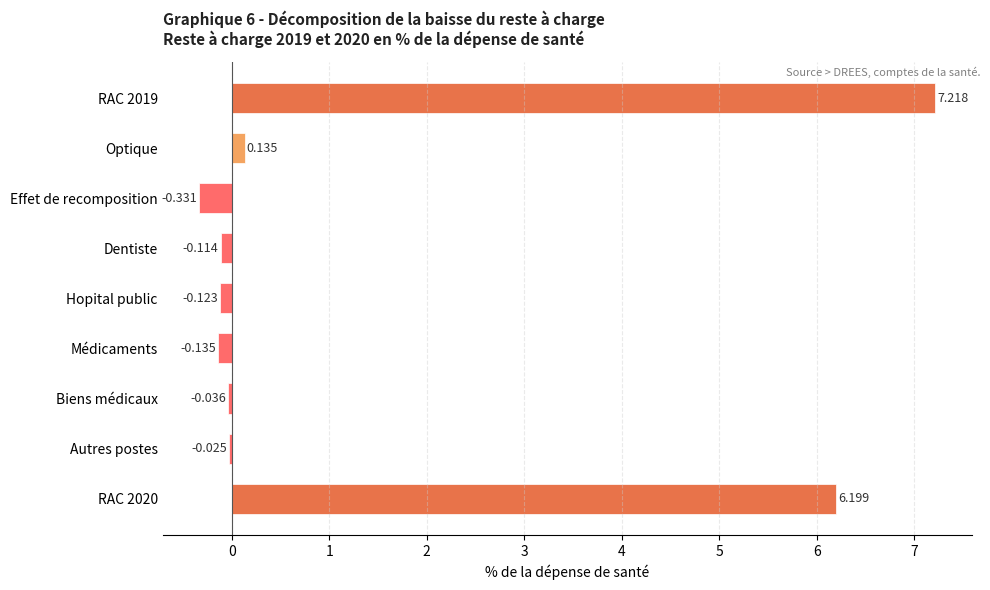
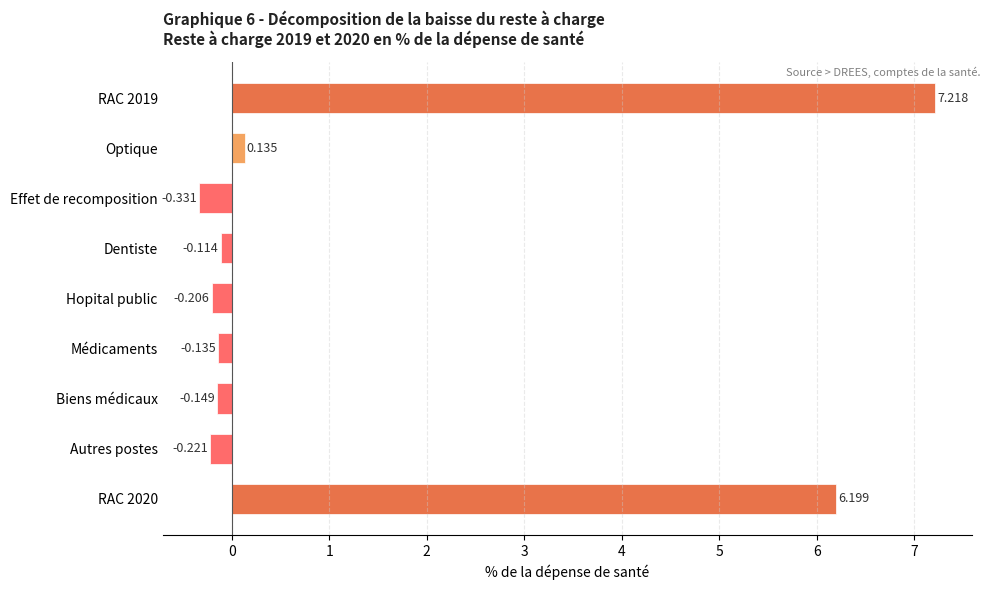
Hopital public: -0.123 -> -0.206
Biens médicaux: -0.036 -> -0.149
Autres postes: -0.025 -> -0.221
